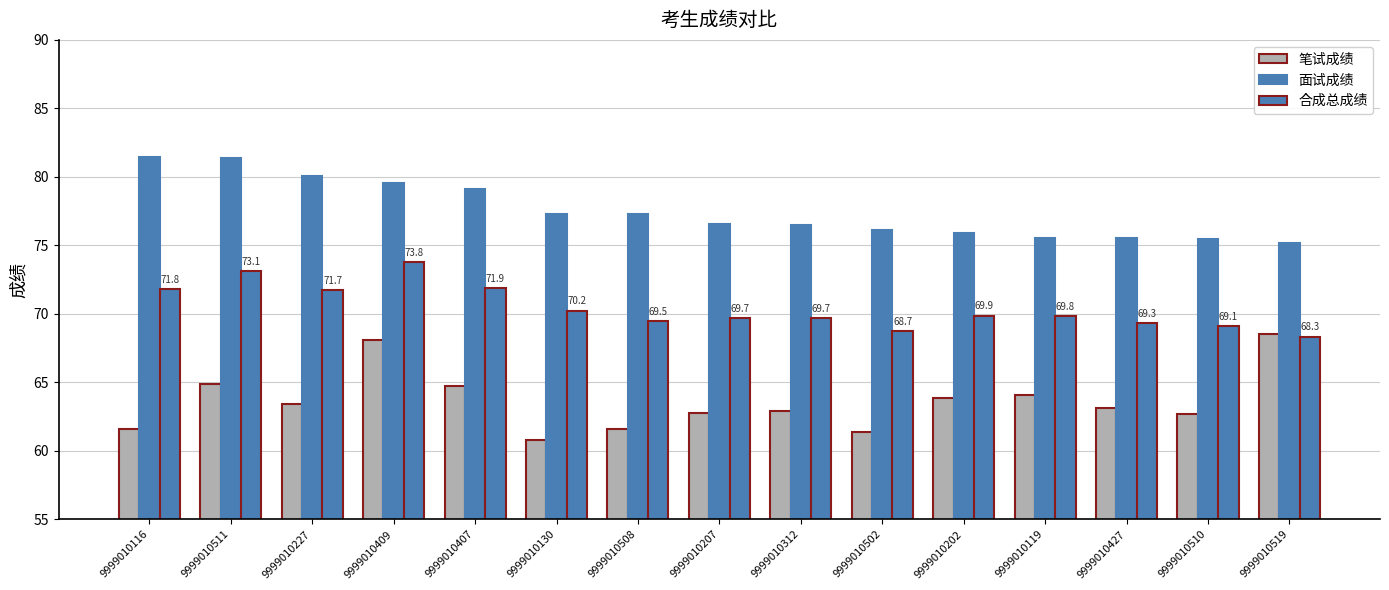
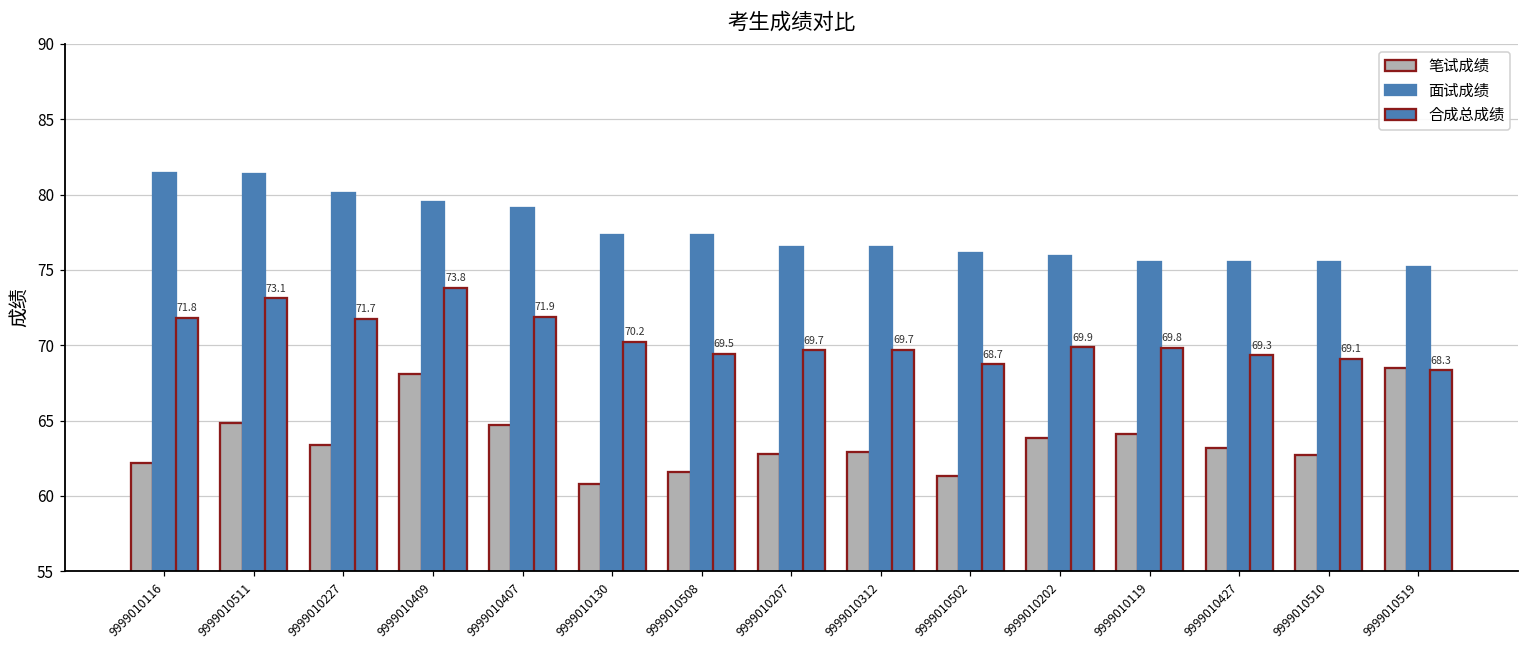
笔试成绩, 9999010116: 61.6 -> 62.2
